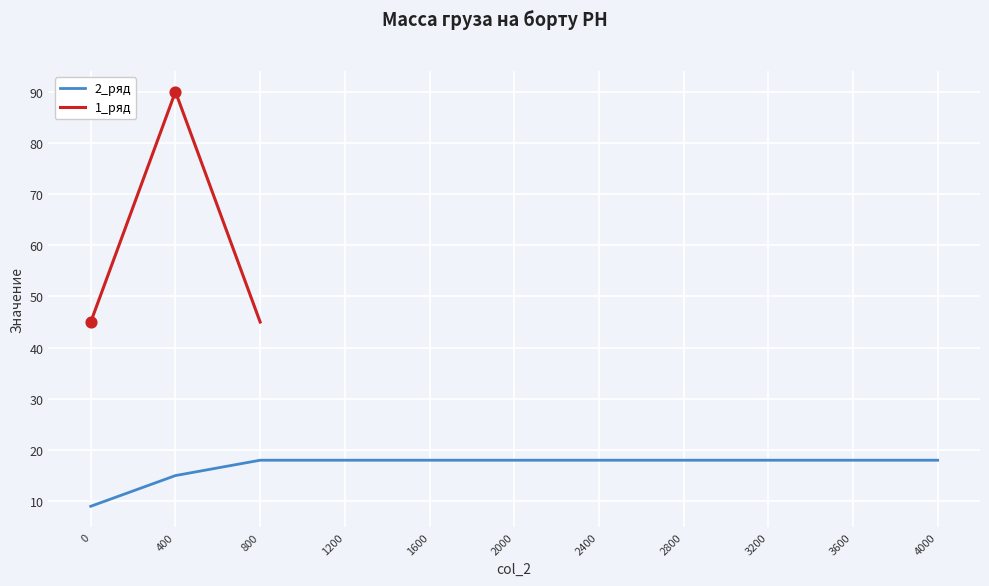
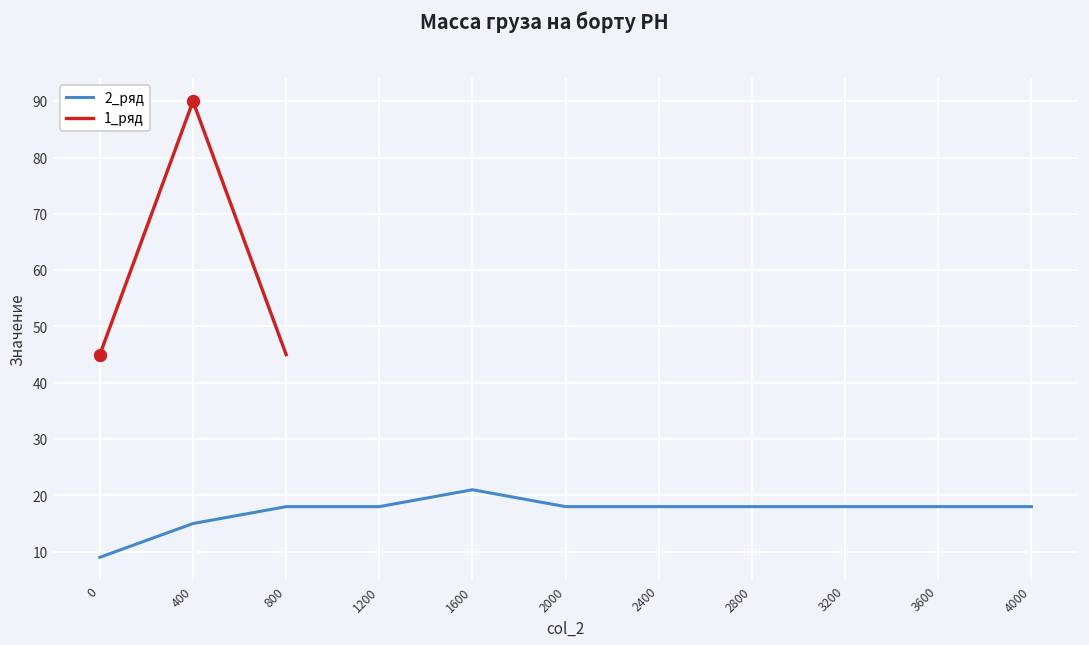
2_ряд, 1600: 18 -> 21
